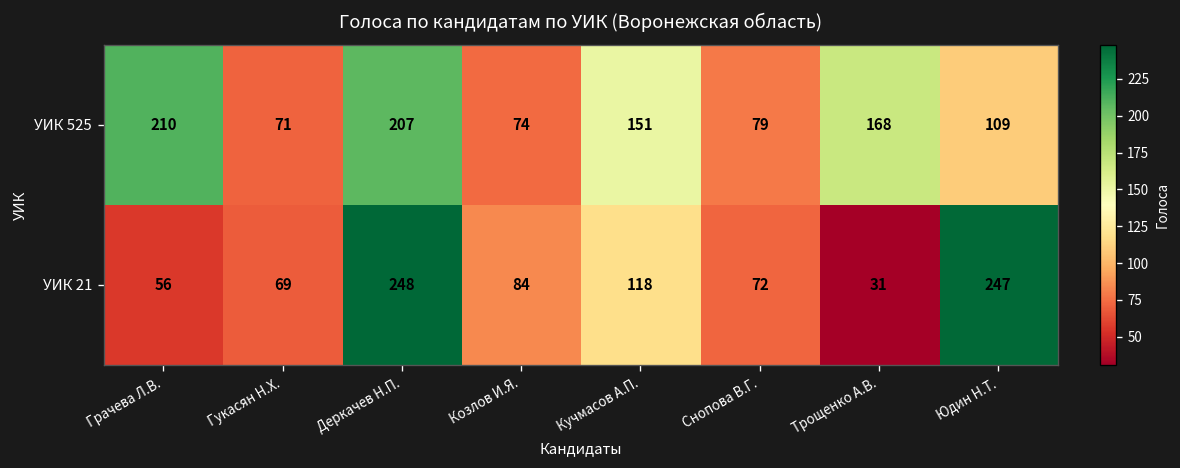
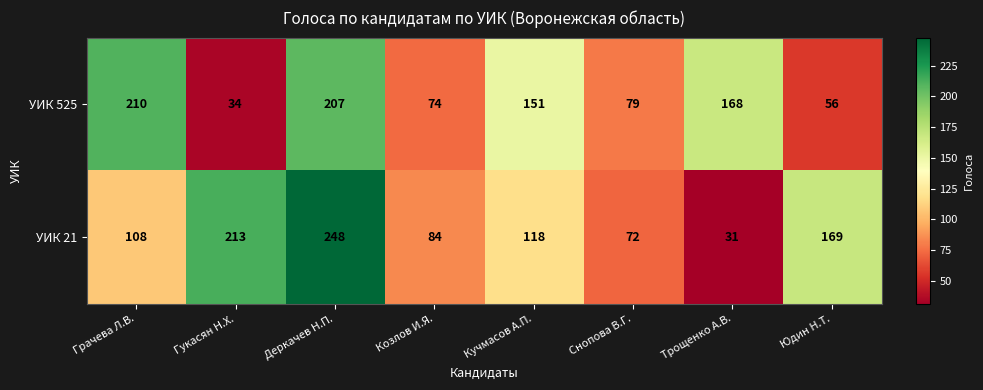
УИК 525, Гукасян Н.Х.: 71 -> 34
УИК 525, Юдин Н.Т.: 109 -> 56
УИК 21, Грачева Л.В.: 56 -> 108
УИК 21, Гукасян Н.Х.: 69 -> 213
УИК 21, Юдин Н.Т.: 247 -> 169
